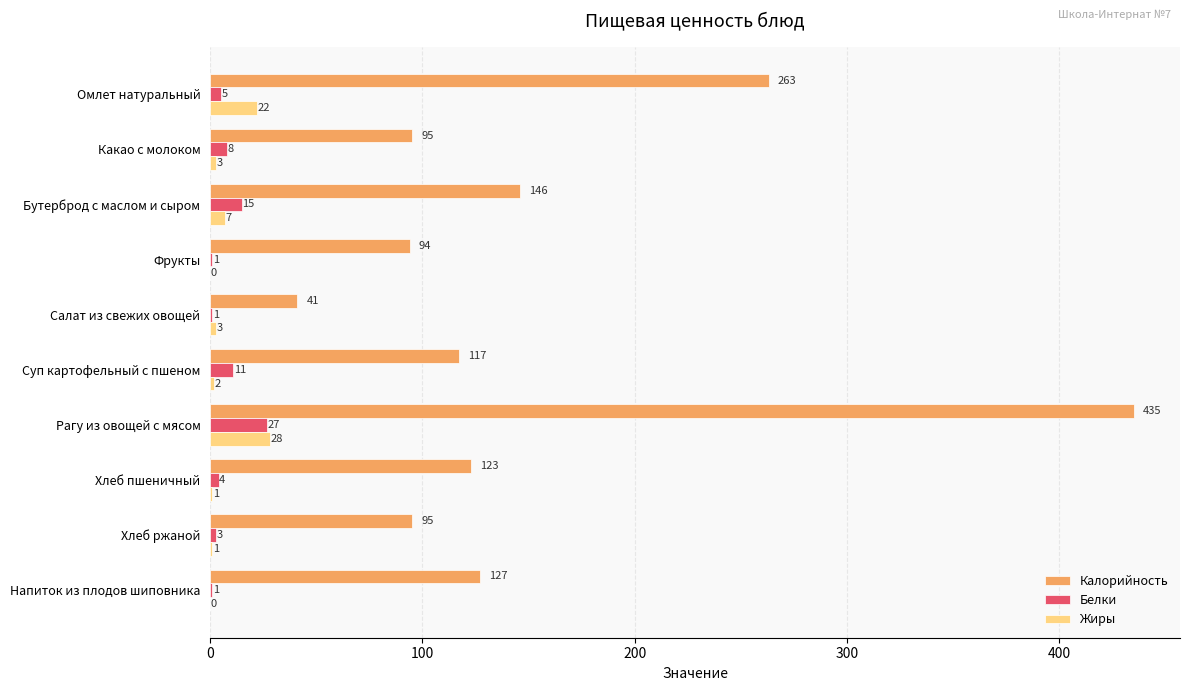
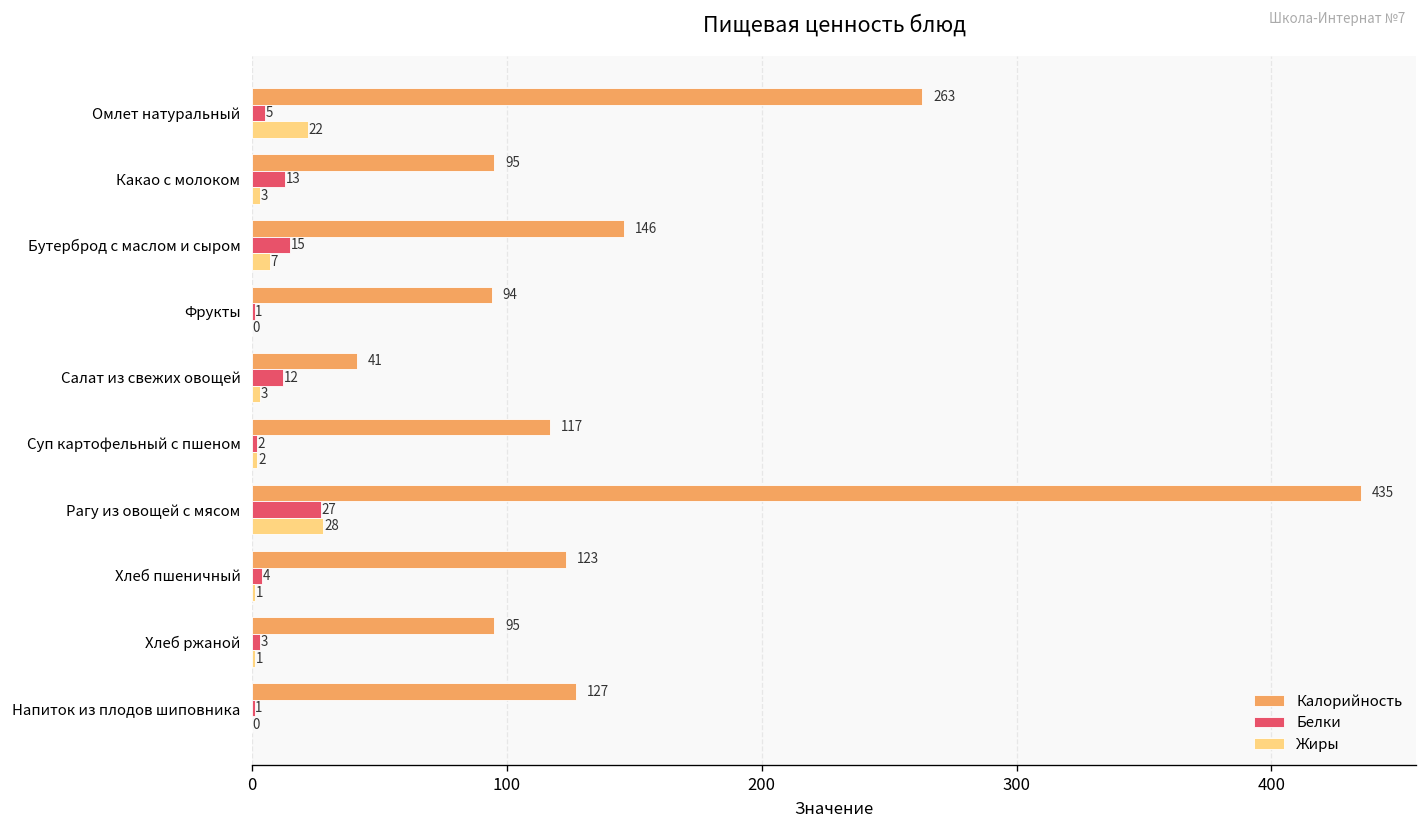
Белки, Какао с молоком: 8 -> 13
Белки, Салат из свежих овощей: 1 -> 12
Белки, Суп картофельный с пшеном: 11 -> 2
